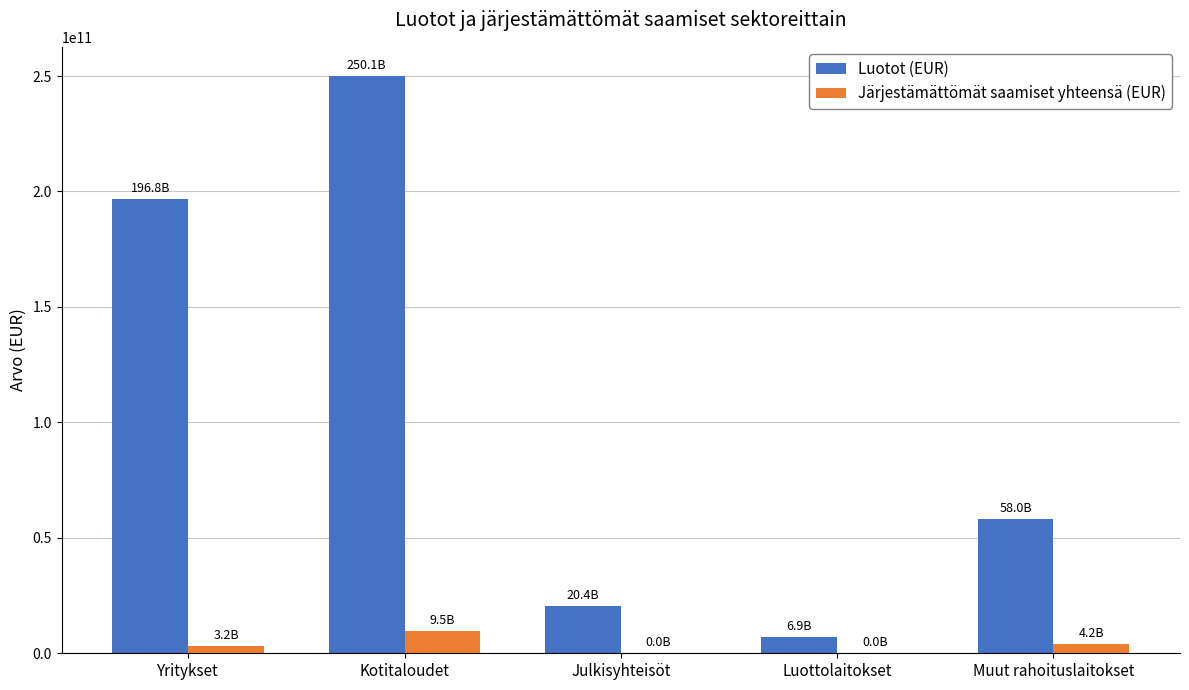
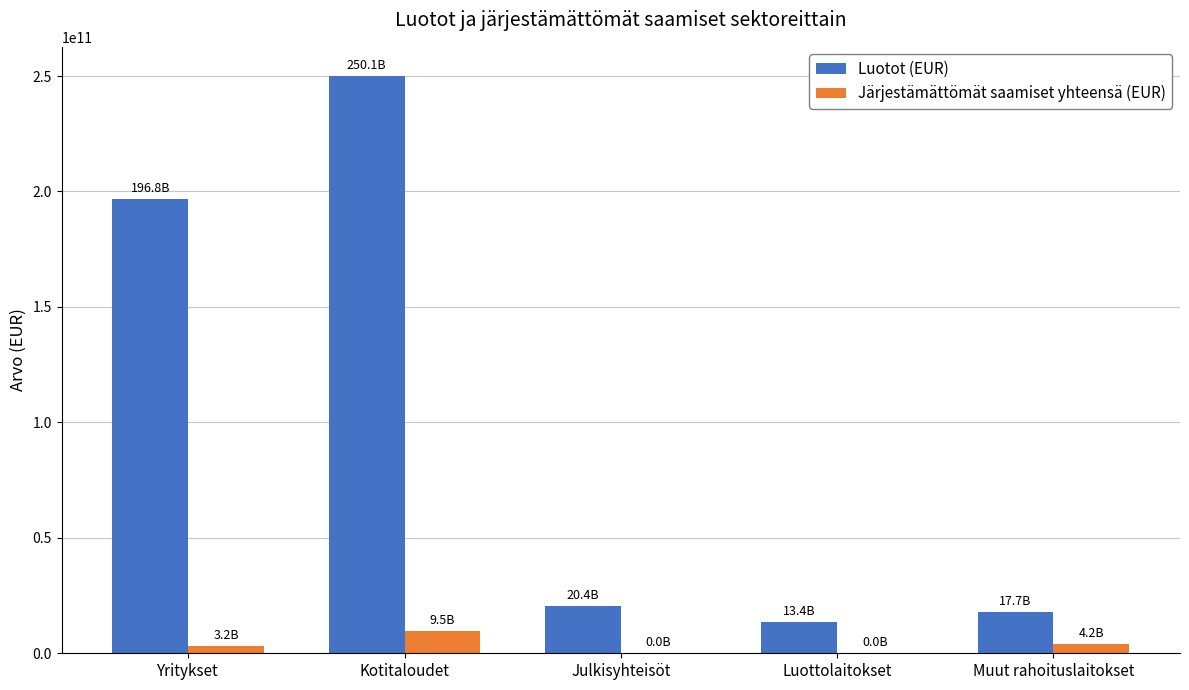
Luotot (EUR), Luottolaitokset: 6.9B -> 13.4B
Luotot (EUR), Muut rahoituslaitokset: 58.0B -> 17.7B
